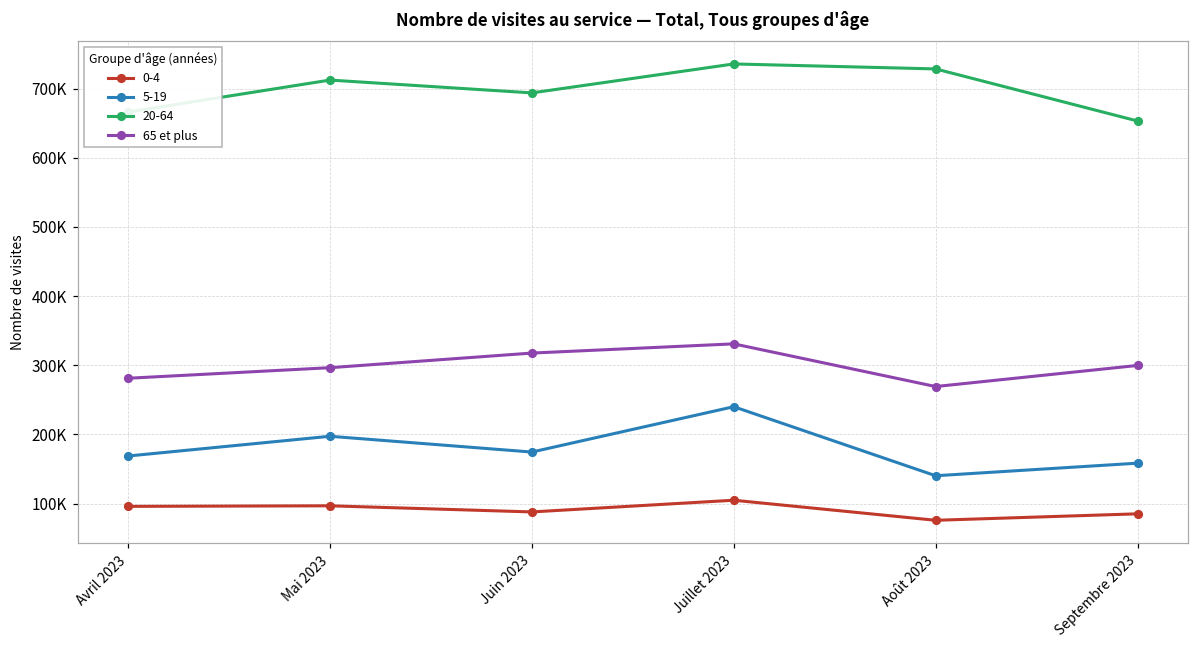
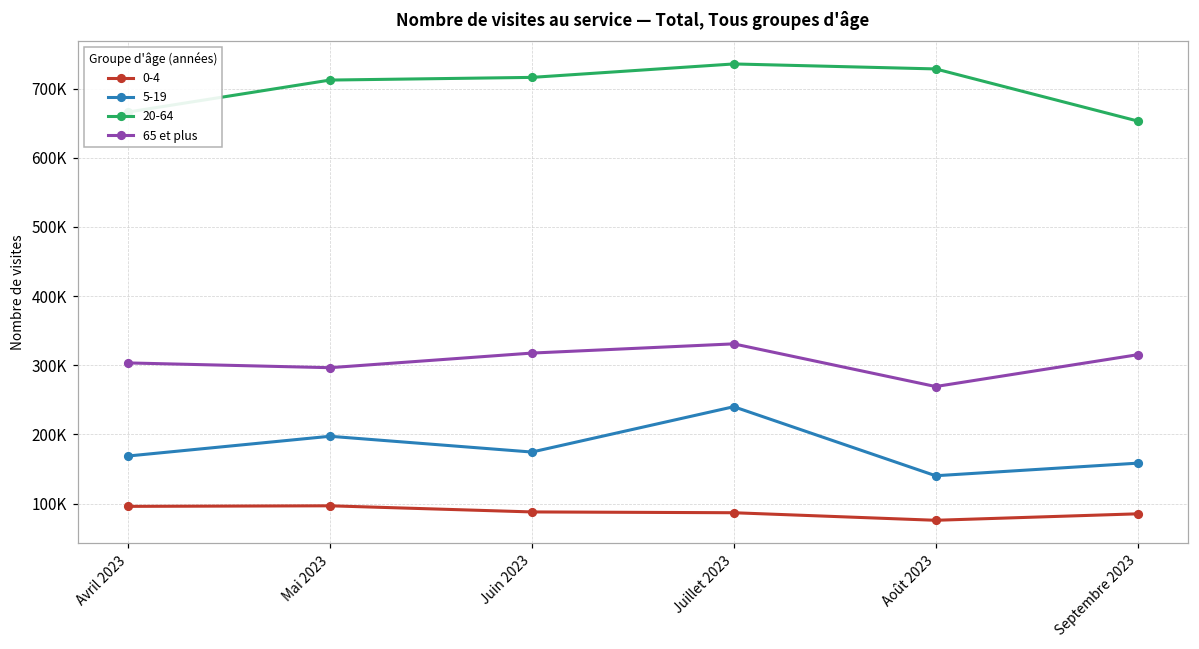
65 et plus, Avril 2023: 280000 -> 300000
20-64, Juin 2023: 690000 -> 720000
0-4, Juillet 2023: 100000 -> 90000
65 et plus, Septembre 2023: 300000 -> 320000
